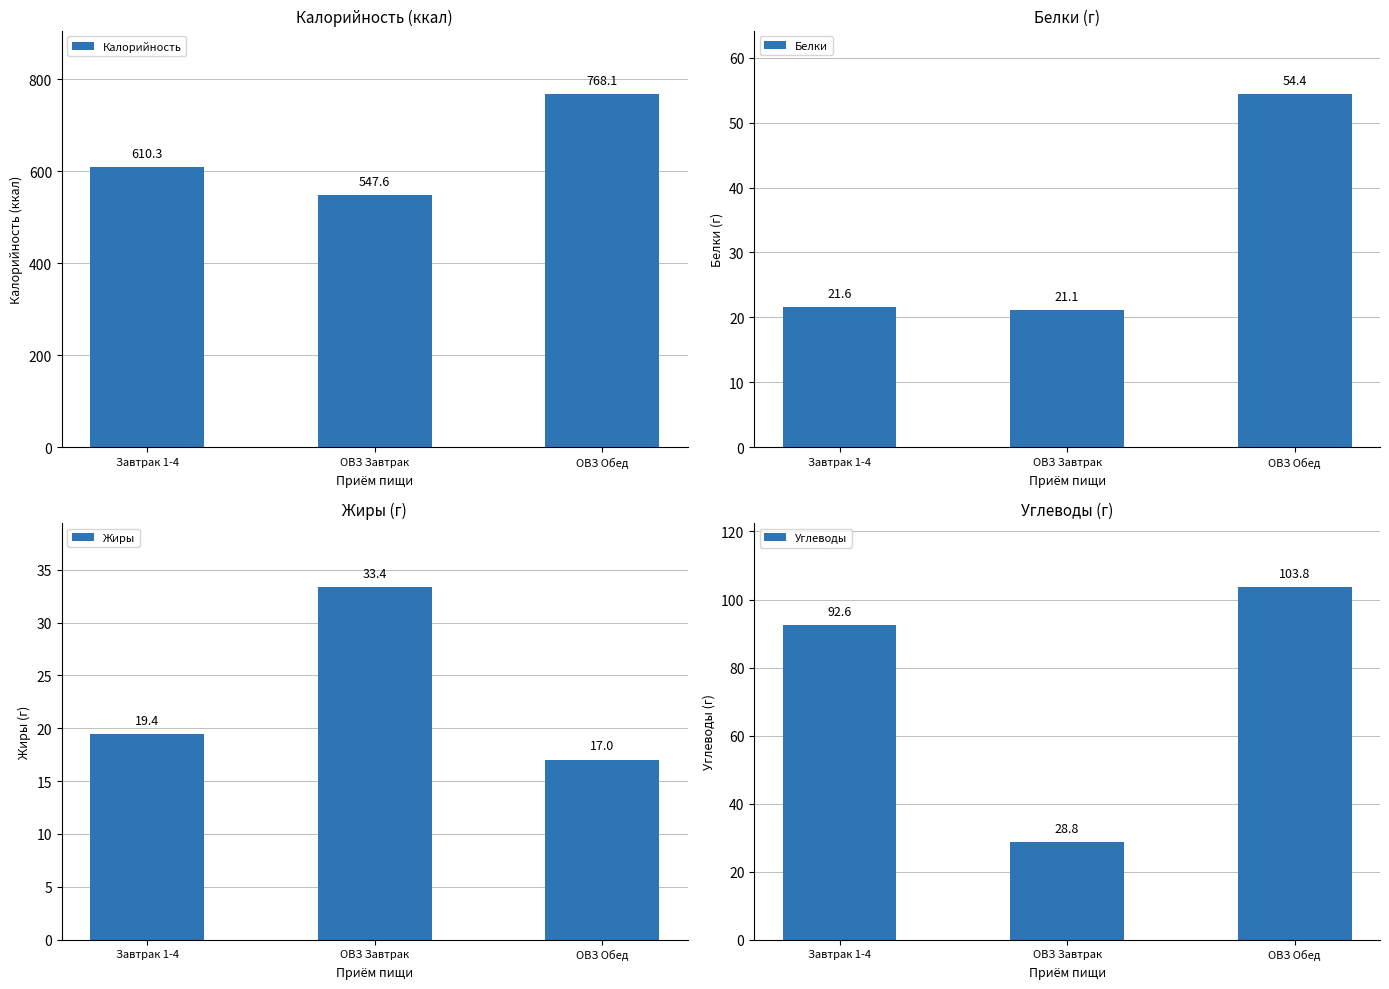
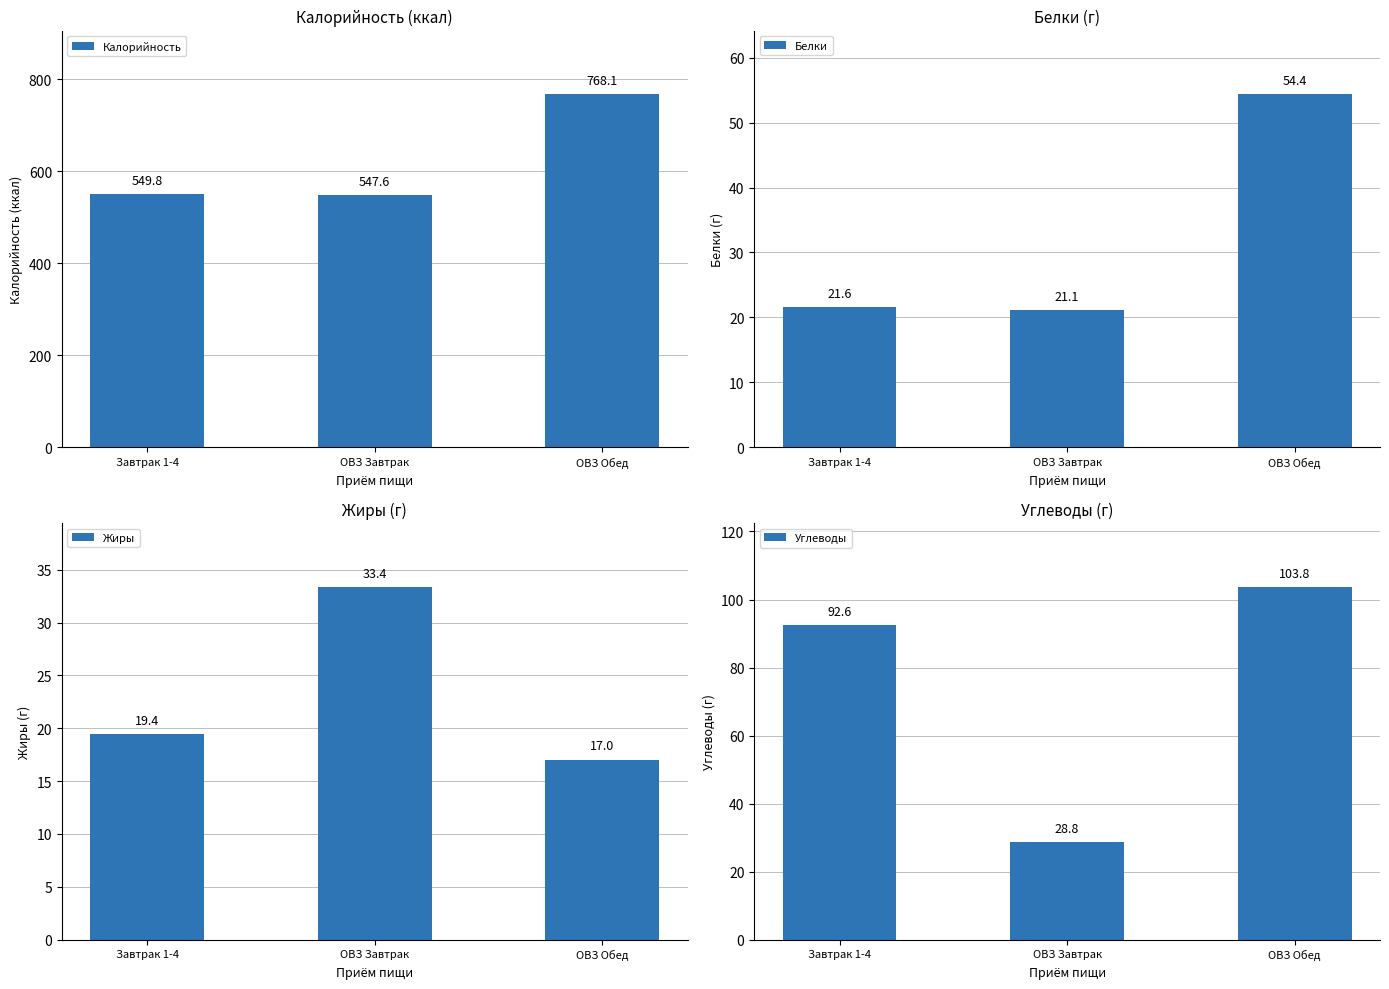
Калорийность (ккал), Завтрак 1-4: 610.3 -> 549.8
